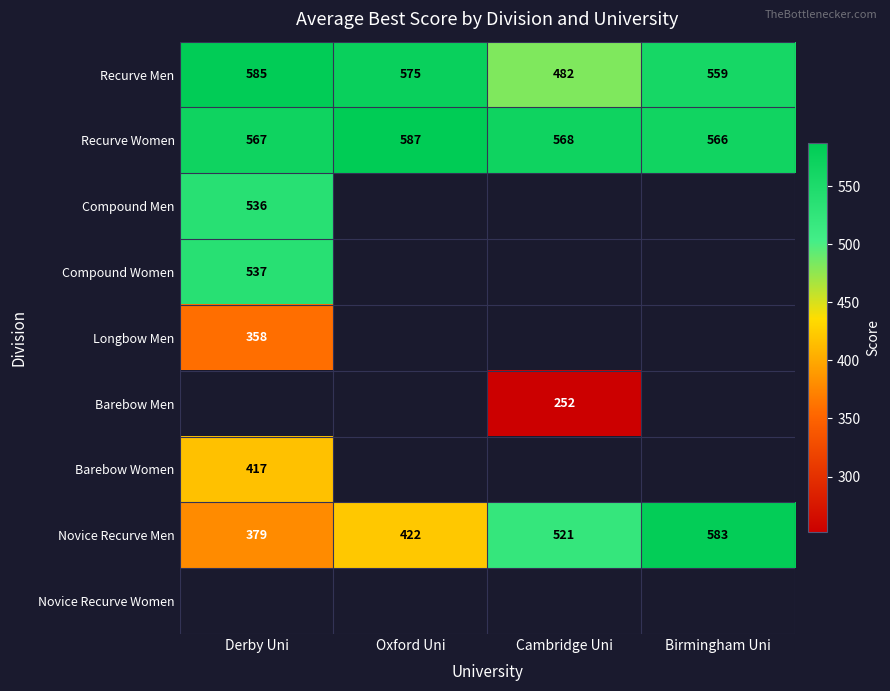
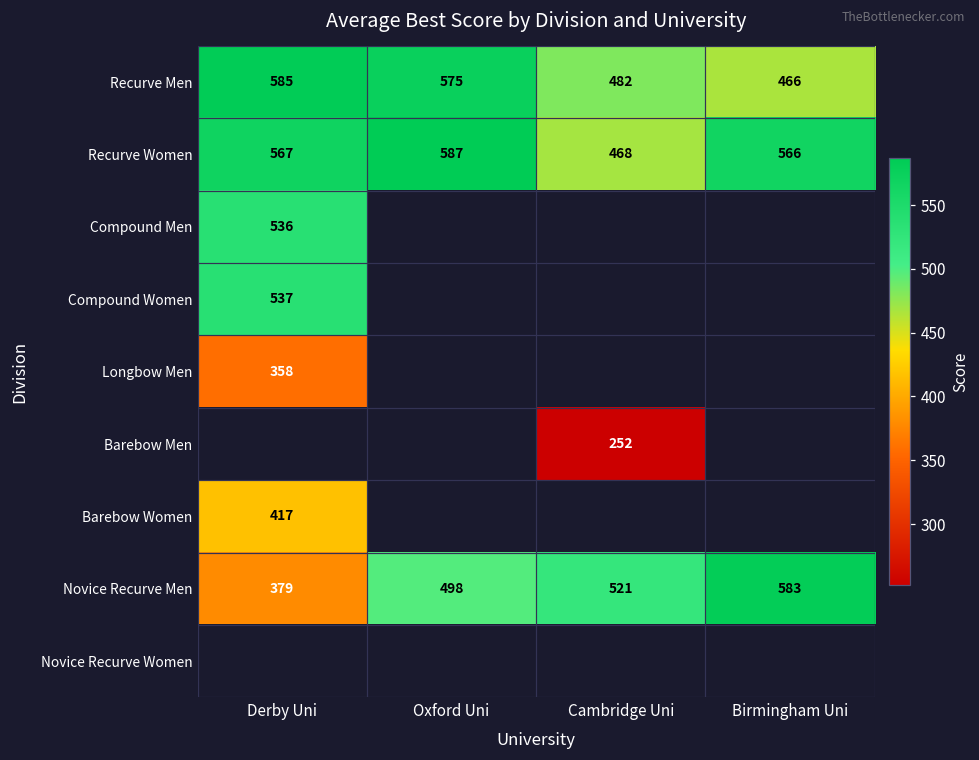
Recurve Men, Birmingham Uni: 559 -> 466
Recurve Women, Cambridge Uni: 568 -> 468
Novice Recurve Men, Oxford Uni: 422 -> 498
